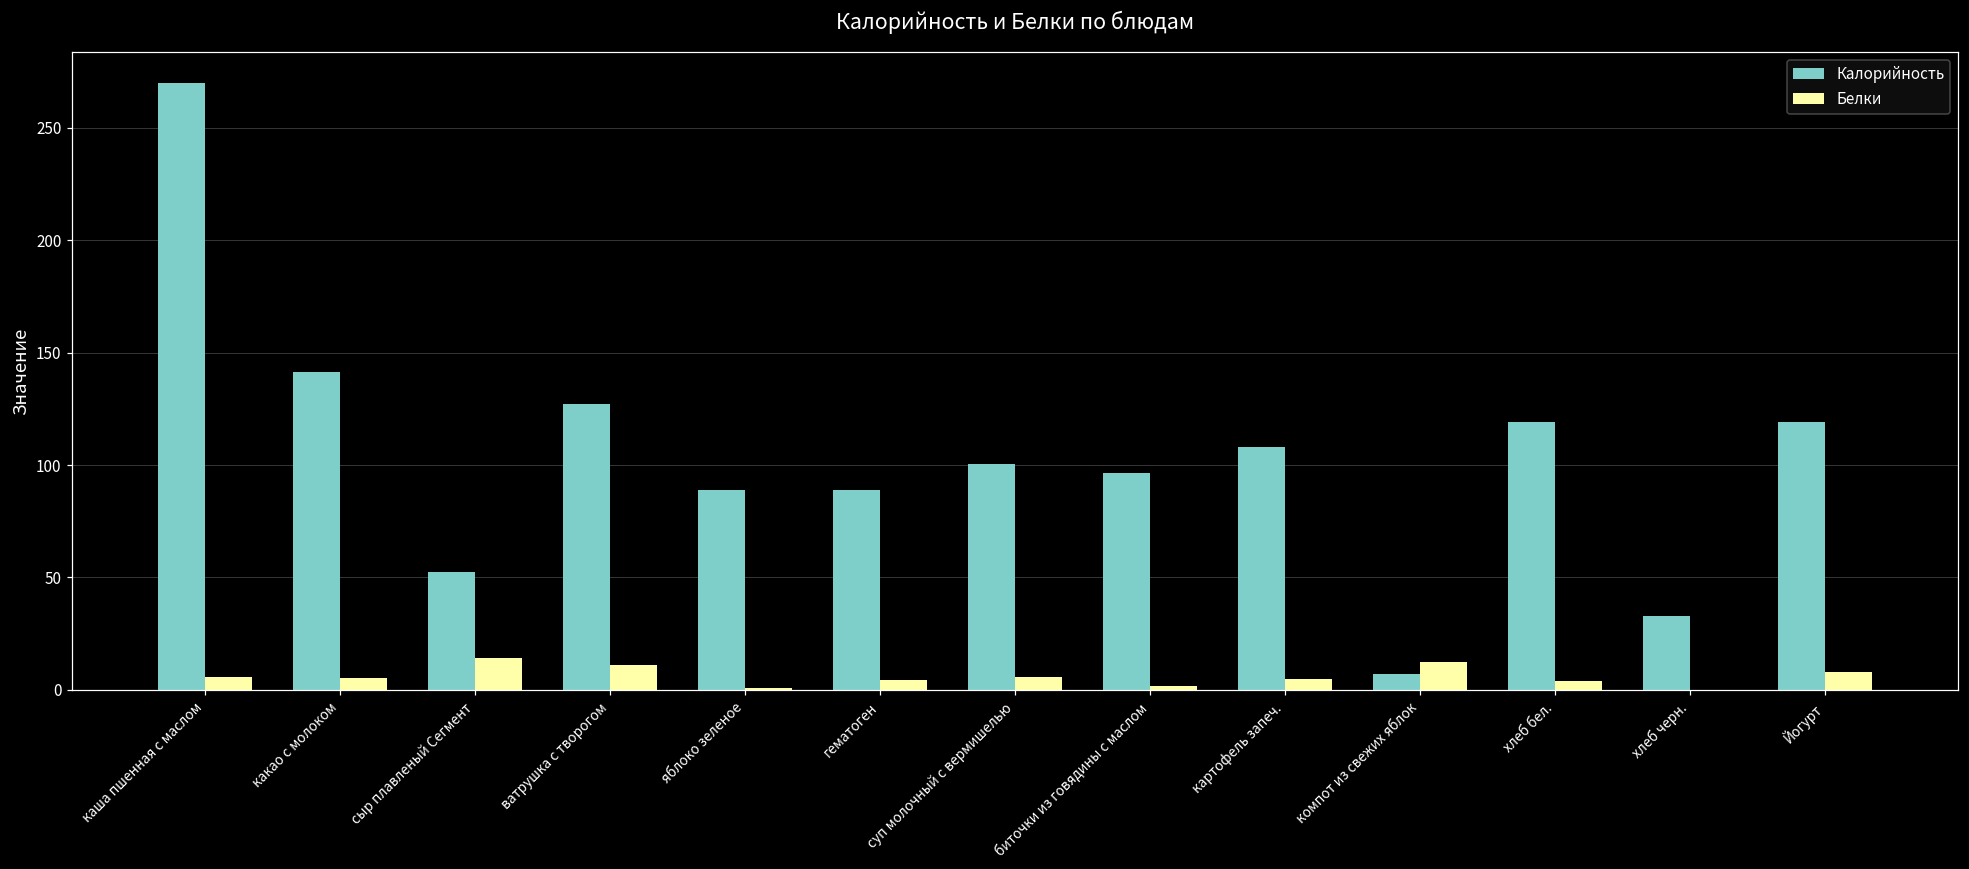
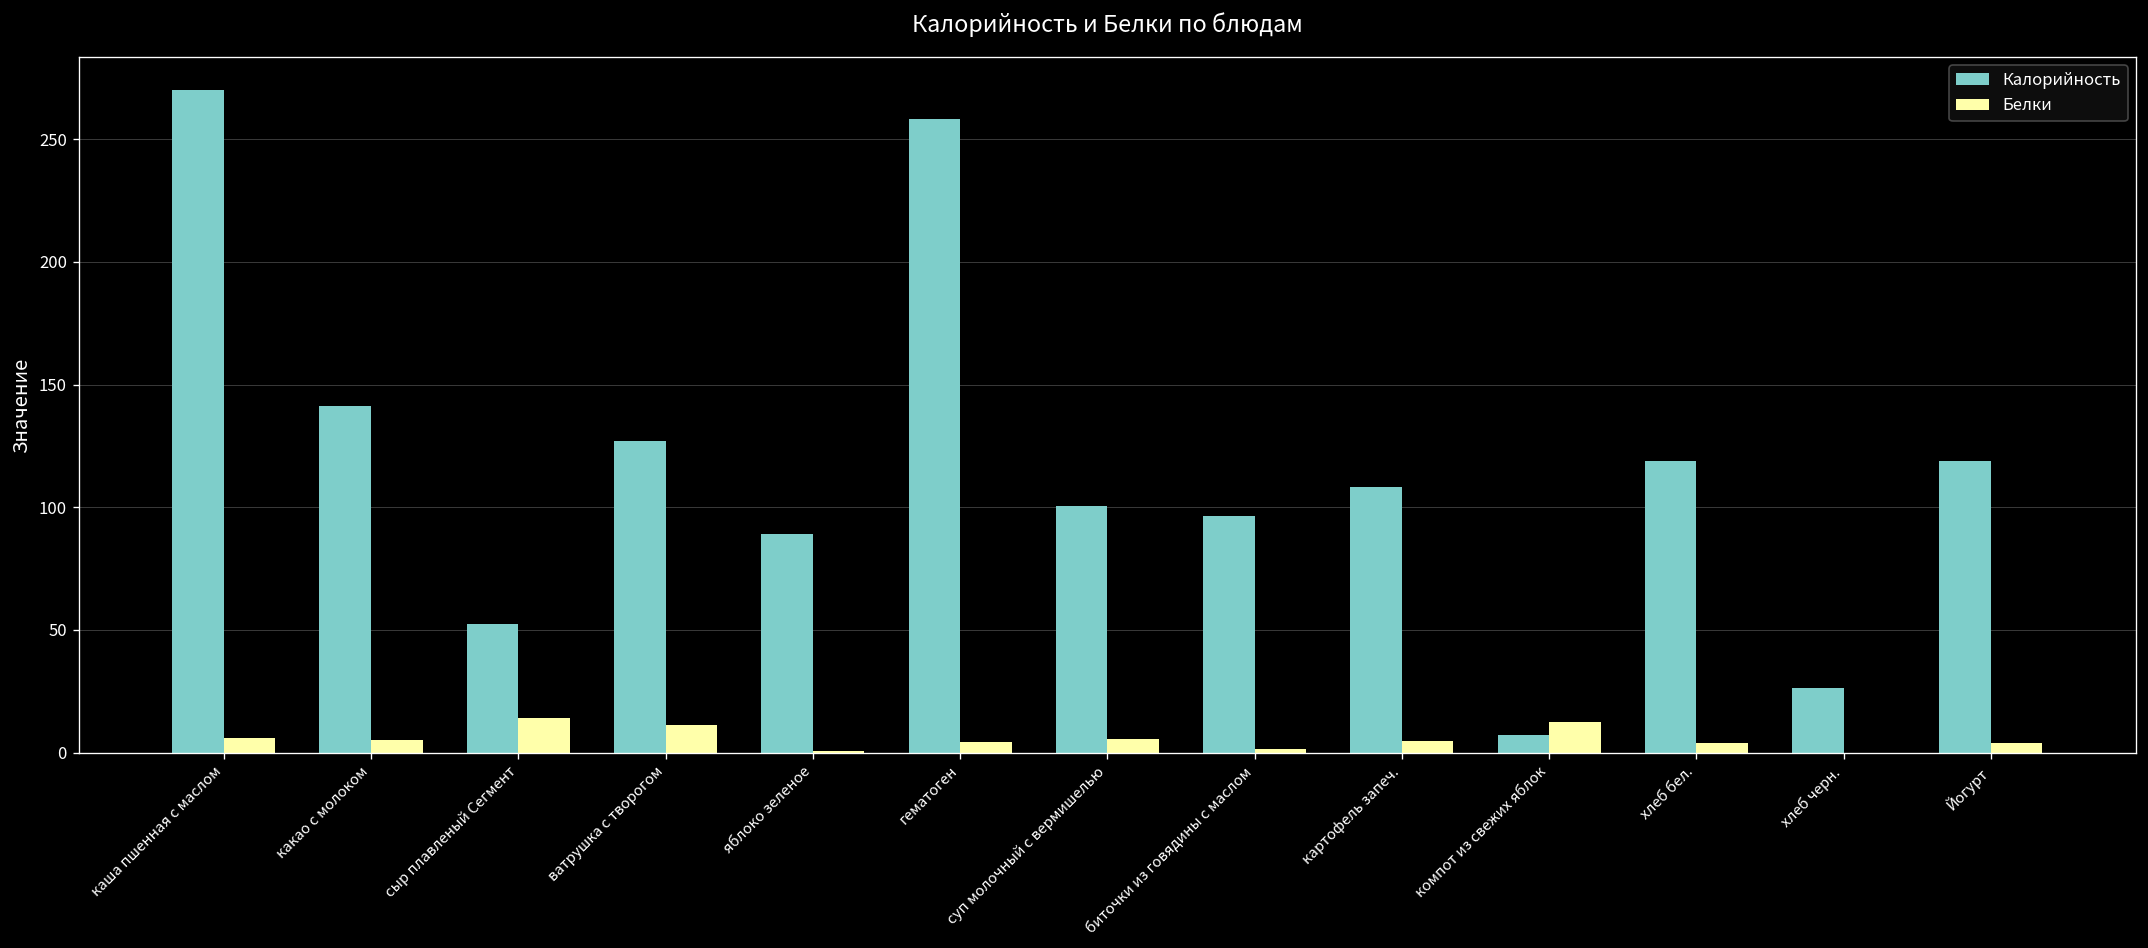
Калорийность, гематоген: 89 -> 258
Калорийность, хлеб черн.: 33 -> 26
Белки, Йогурт: 8 -> 4
